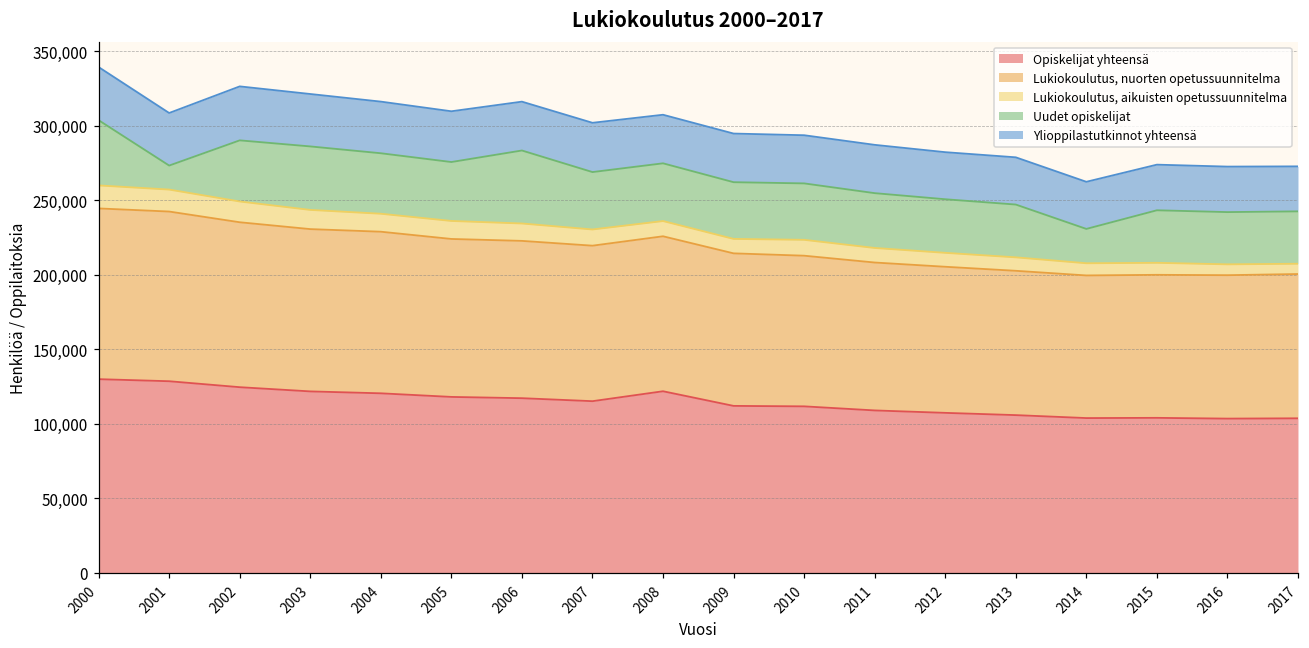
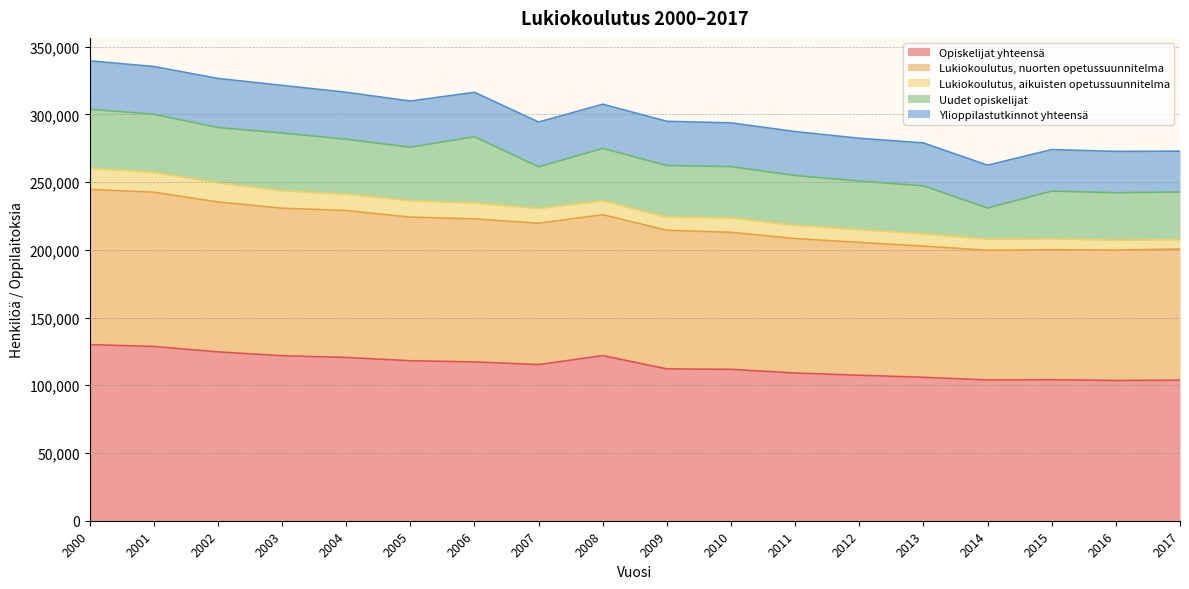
Uudet opiskelijat, 2001: 16,000 -> 43,000
Uudet opiskelijat, 2007: 39,000 -> 31,000
